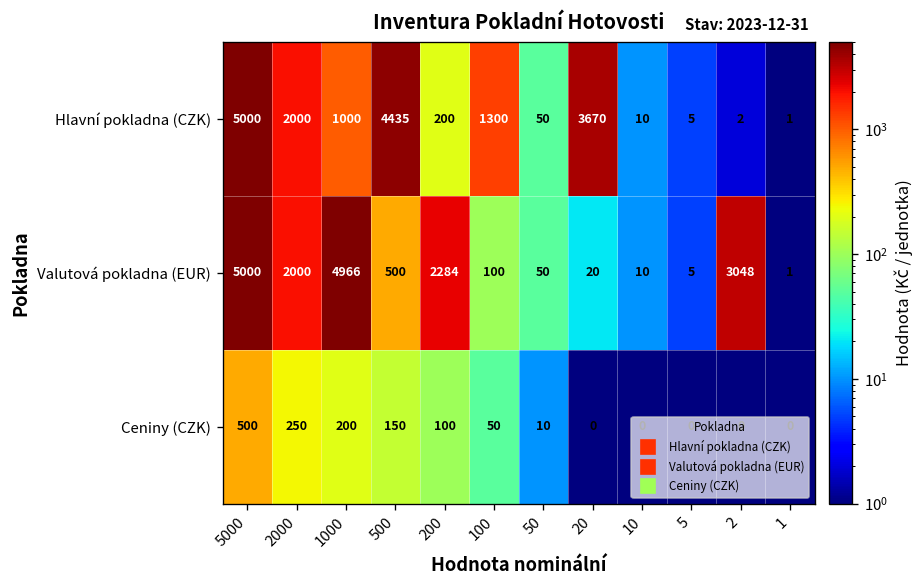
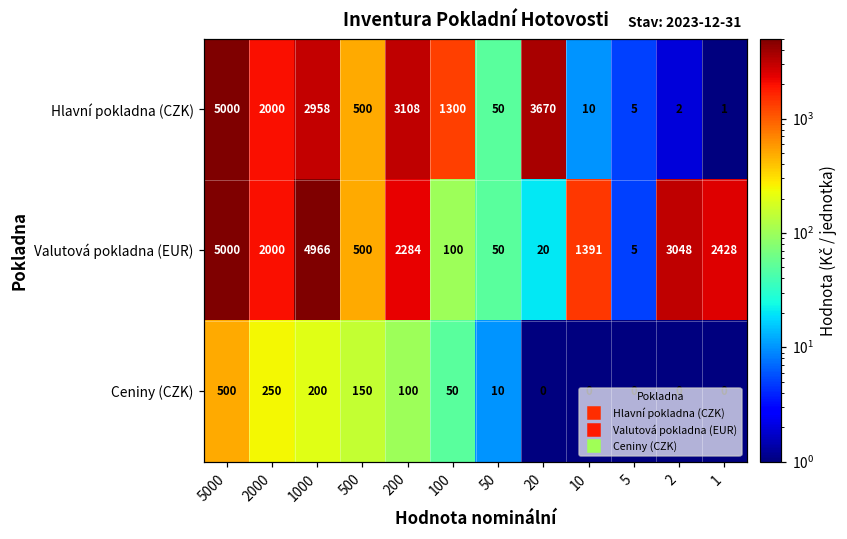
Hlavní pokladna (CZK), 1000: 1000 -> 2958
Hlavní pokladna (CZK), 500: 4435 -> 500
Hlavní pokladna (CZK), 200: 200 -> 3108
Valutová pokladna (EUR), 10: 10 -> 1391
Valutová pokladna (EUR), 1: 1 -> 2428
